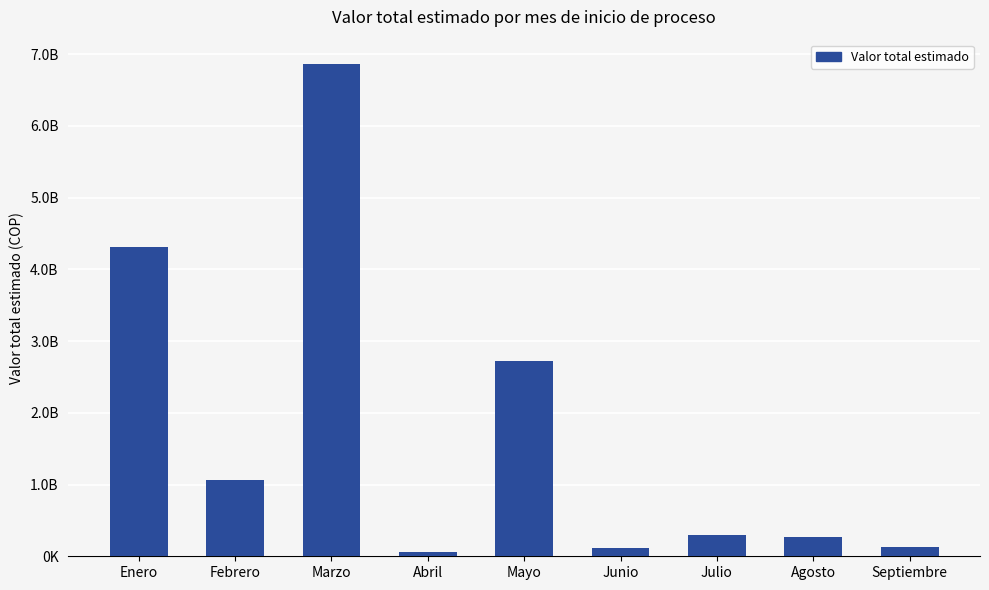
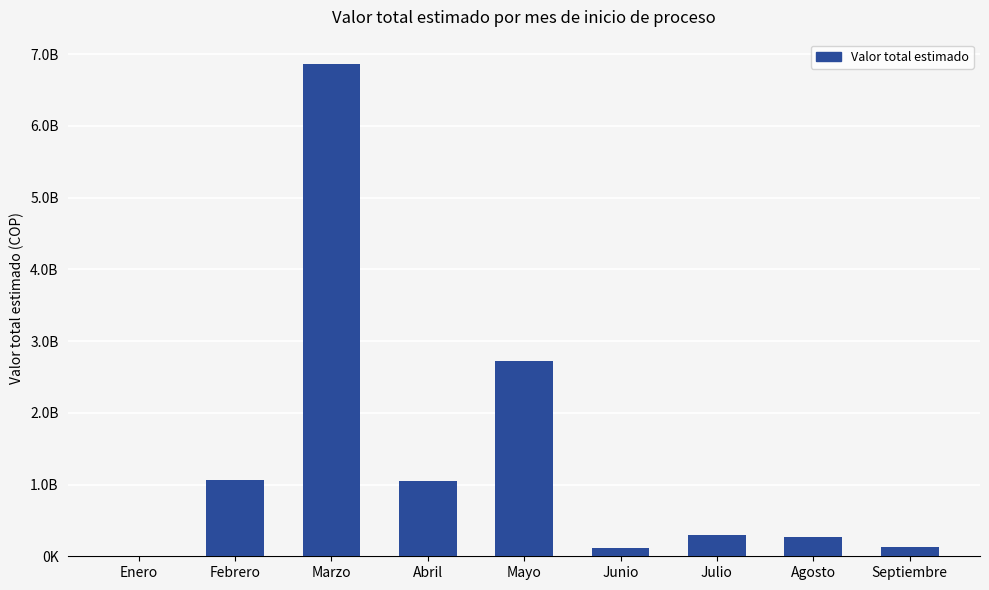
Enero: 4300000000 -> 0
Abril: 100000000 -> 1000000000
